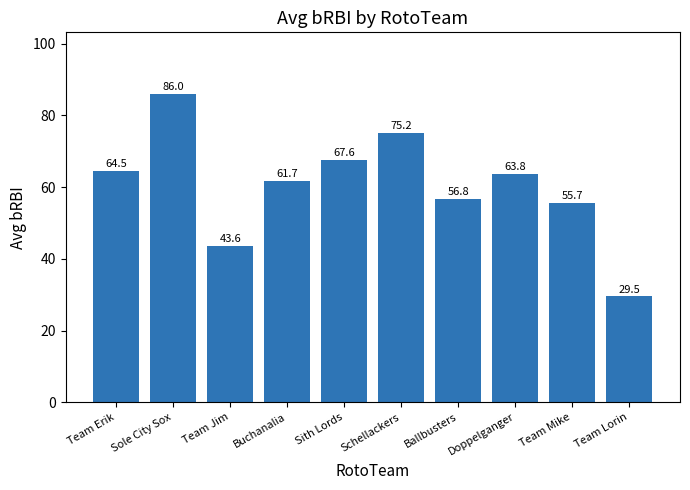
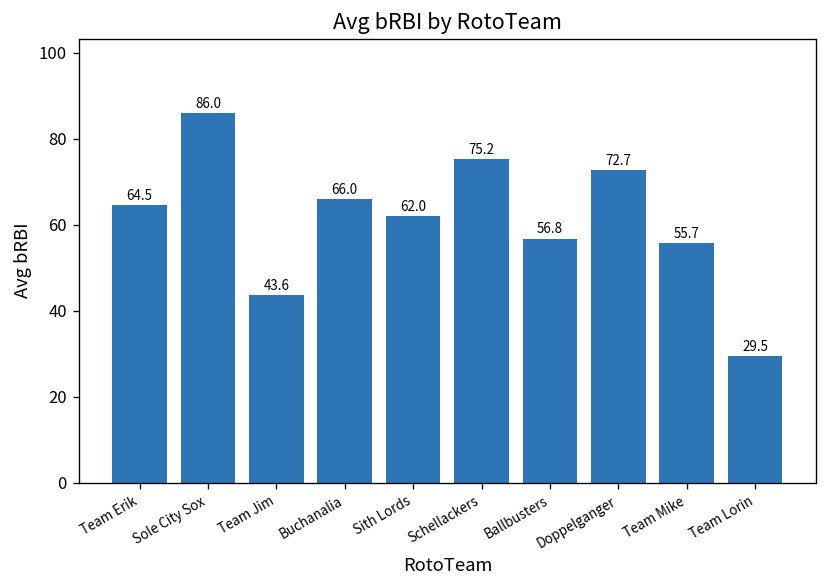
Buchanalia: 61.7 -> 66.0
Sith Lords: 67.6 -> 62.0
Doppelganger: 63.8 -> 72.7
